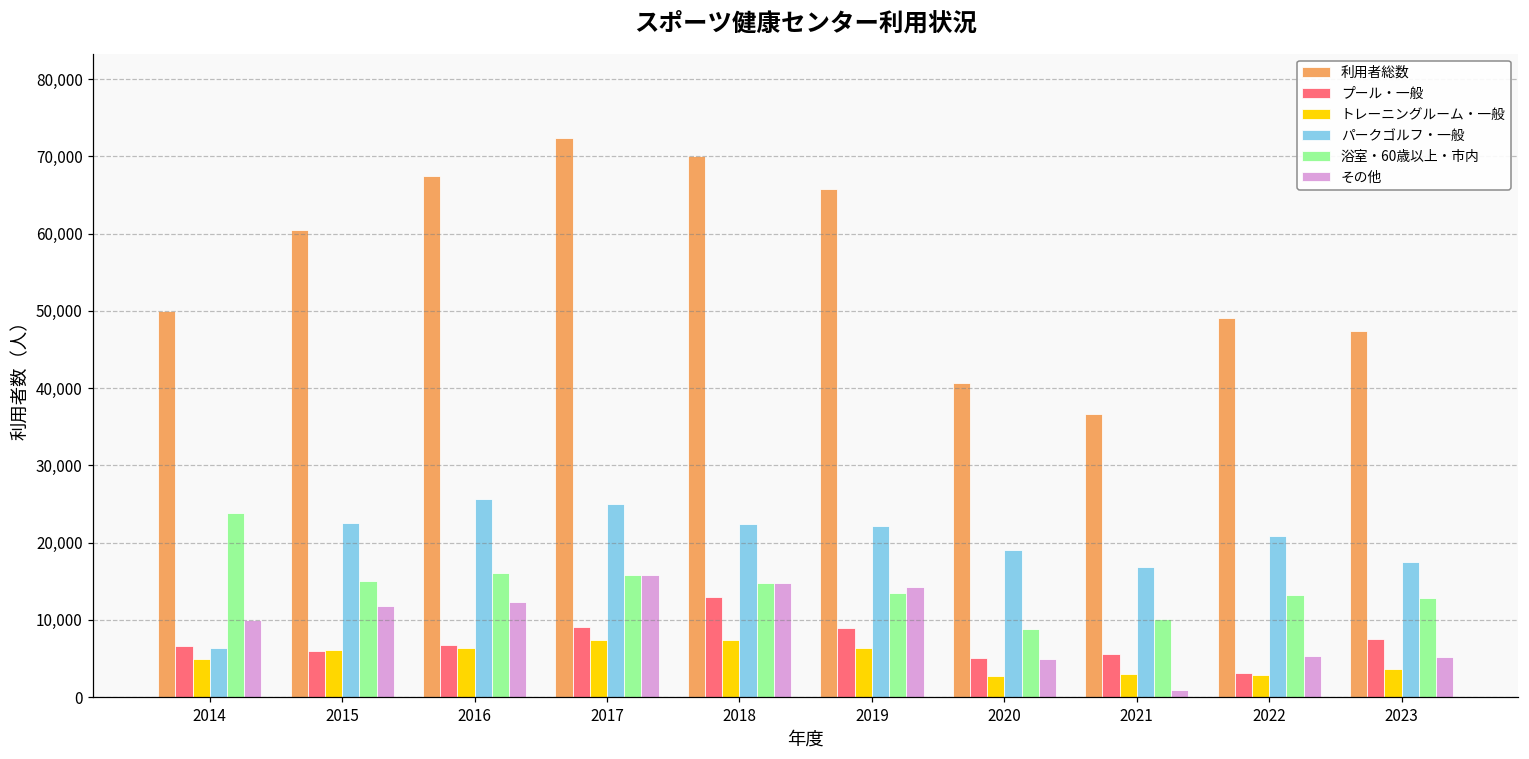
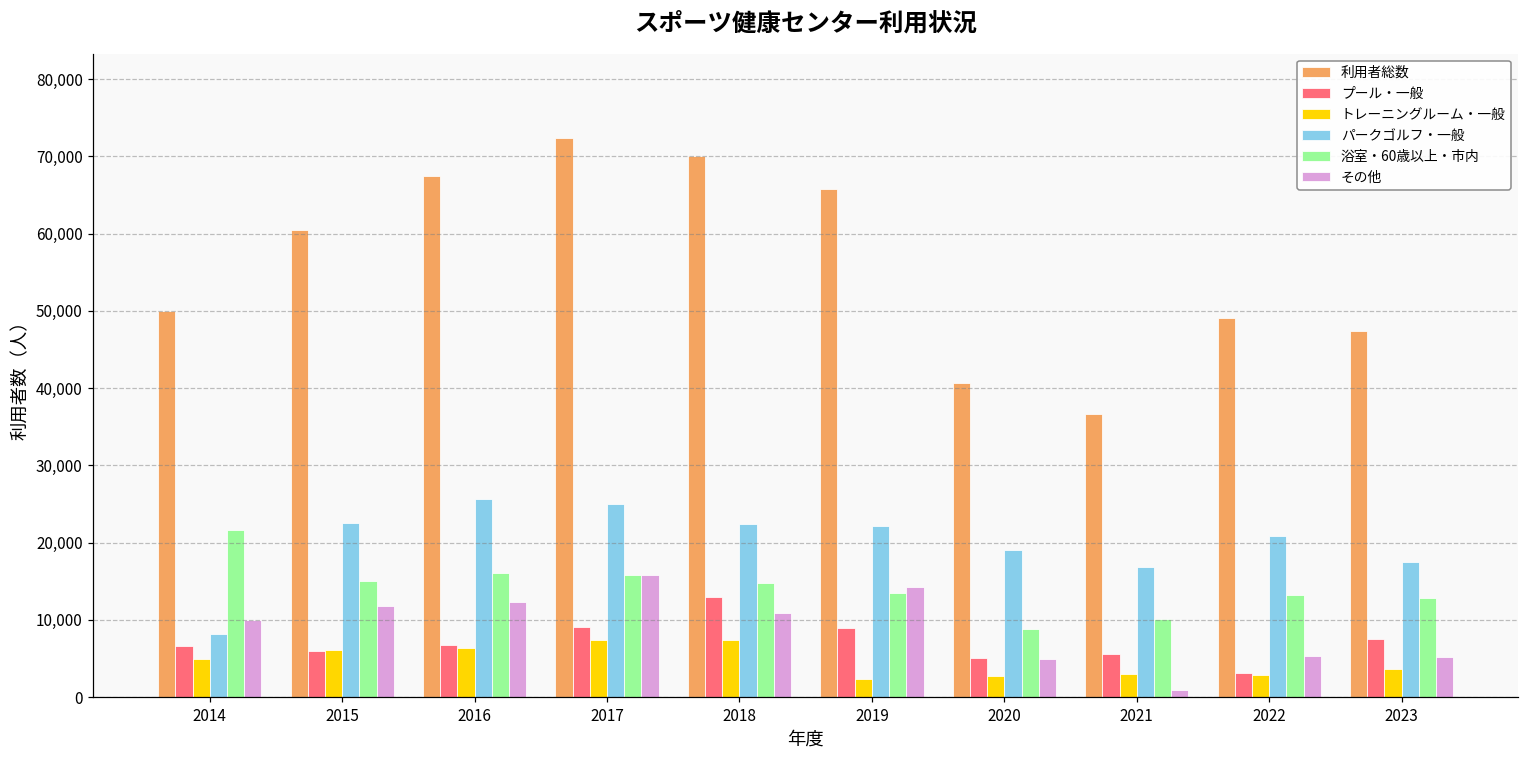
パークゴルフ・一般, 2014: 6,000 -> 8,000
浴室・60歳以上・市内, 2014: 24,000 -> 22,000
その他, 2018: 15,000 -> 11,000
トレーニングルーム・一般, 2019: 6,000 -> 2,000
